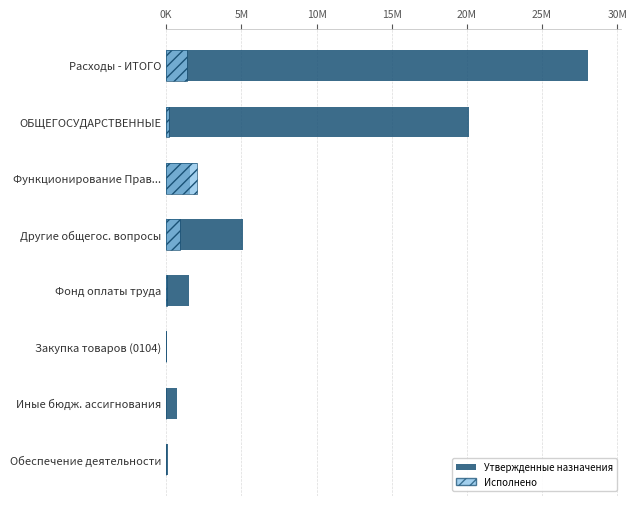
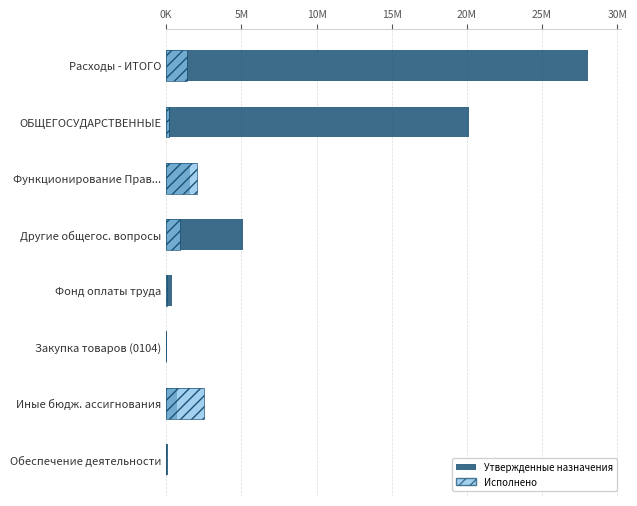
Утвержденные назначения, Фонд оплаты труда: 1500000 -> 400000
Исполнено, Иные бюдж. ассигнования: 0 -> 2500000
